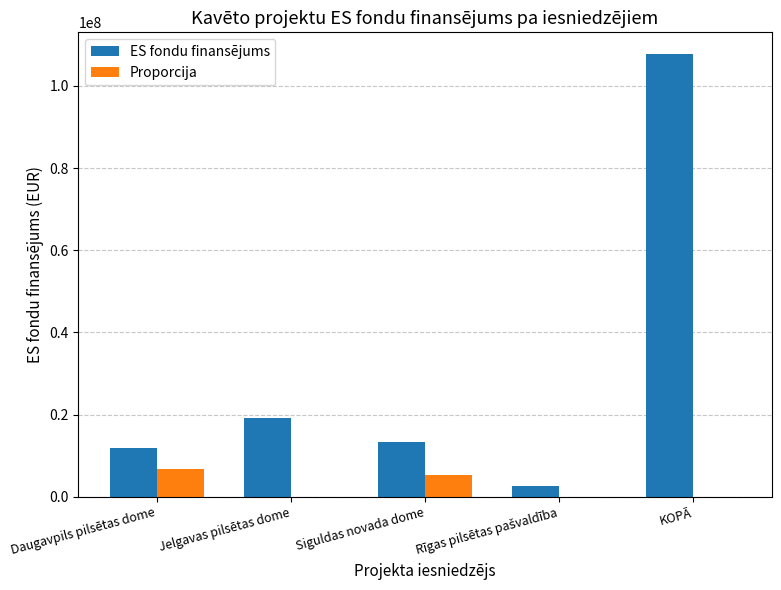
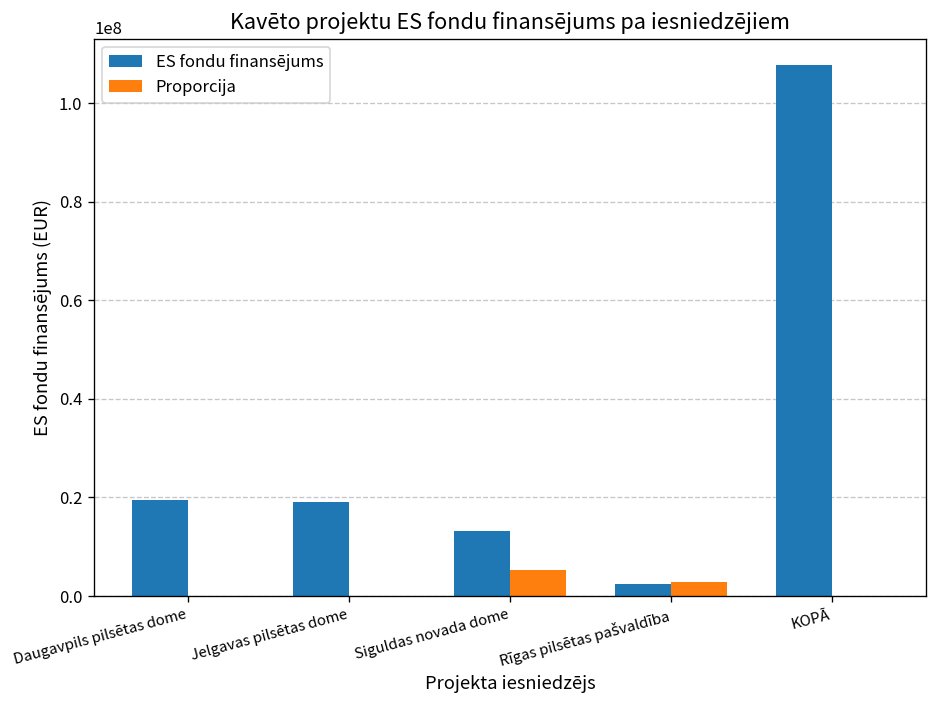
ES fondu finansējums, Daugavpils pilsētas dome: 12000000 -> 20000000
Proporcija, Daugavpils pilsētas dome: 7000000 -> 0
Proporcija, Rīgas pilsētas pašvaldība: 0 -> 3000000
